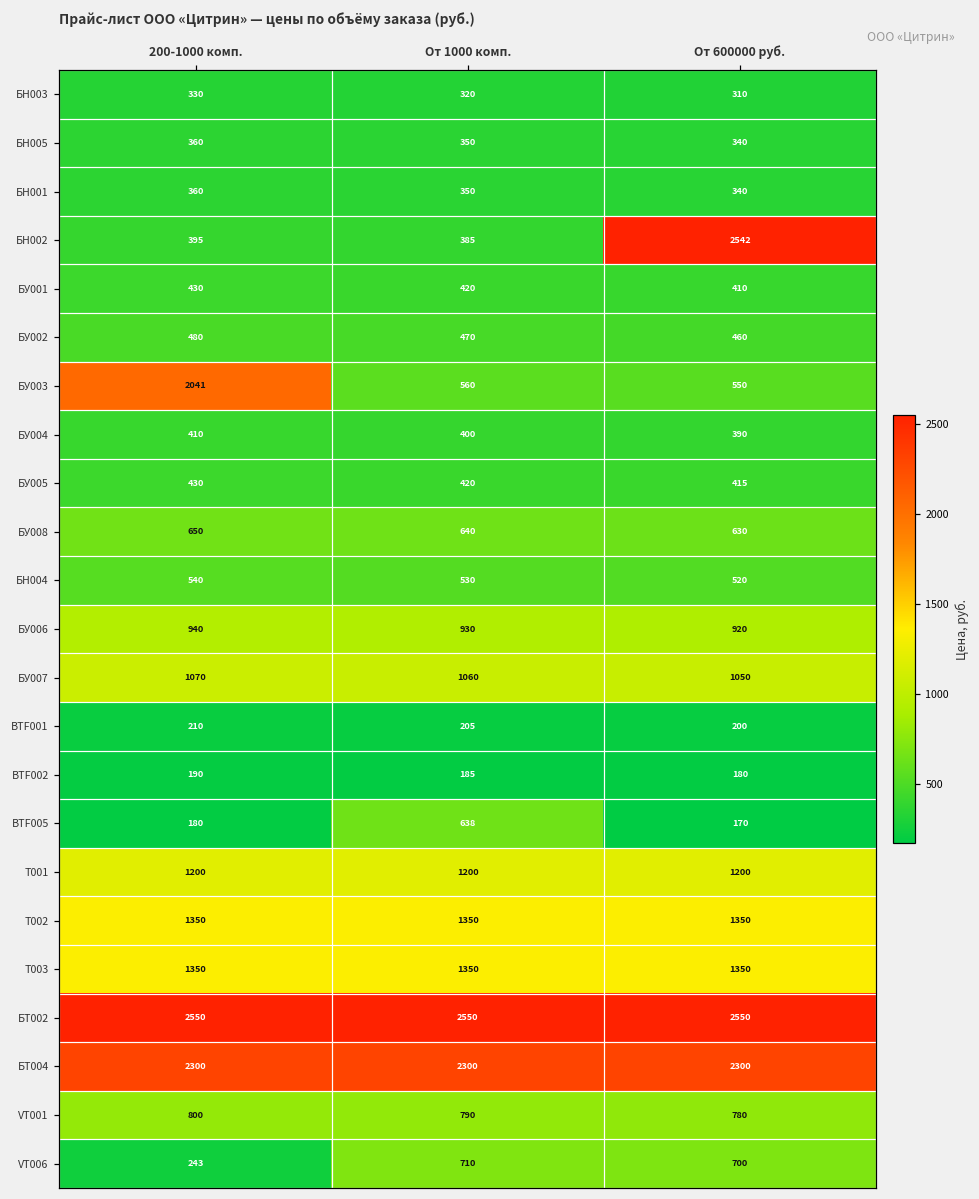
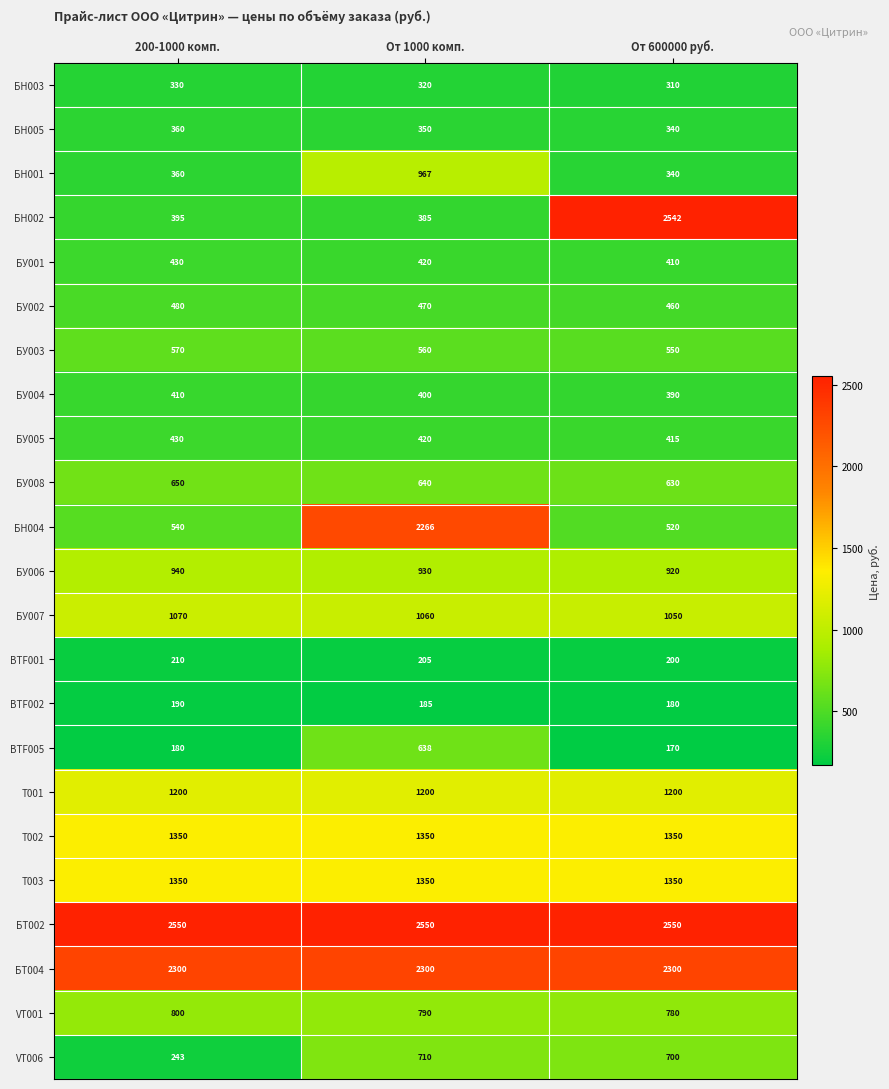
БН001, От 1000 комп.: 350 -> 967
БУ003, 200-1000 комп.: 2041 -> 570
БН004, От 1000 комп.: 530 -> 2266
